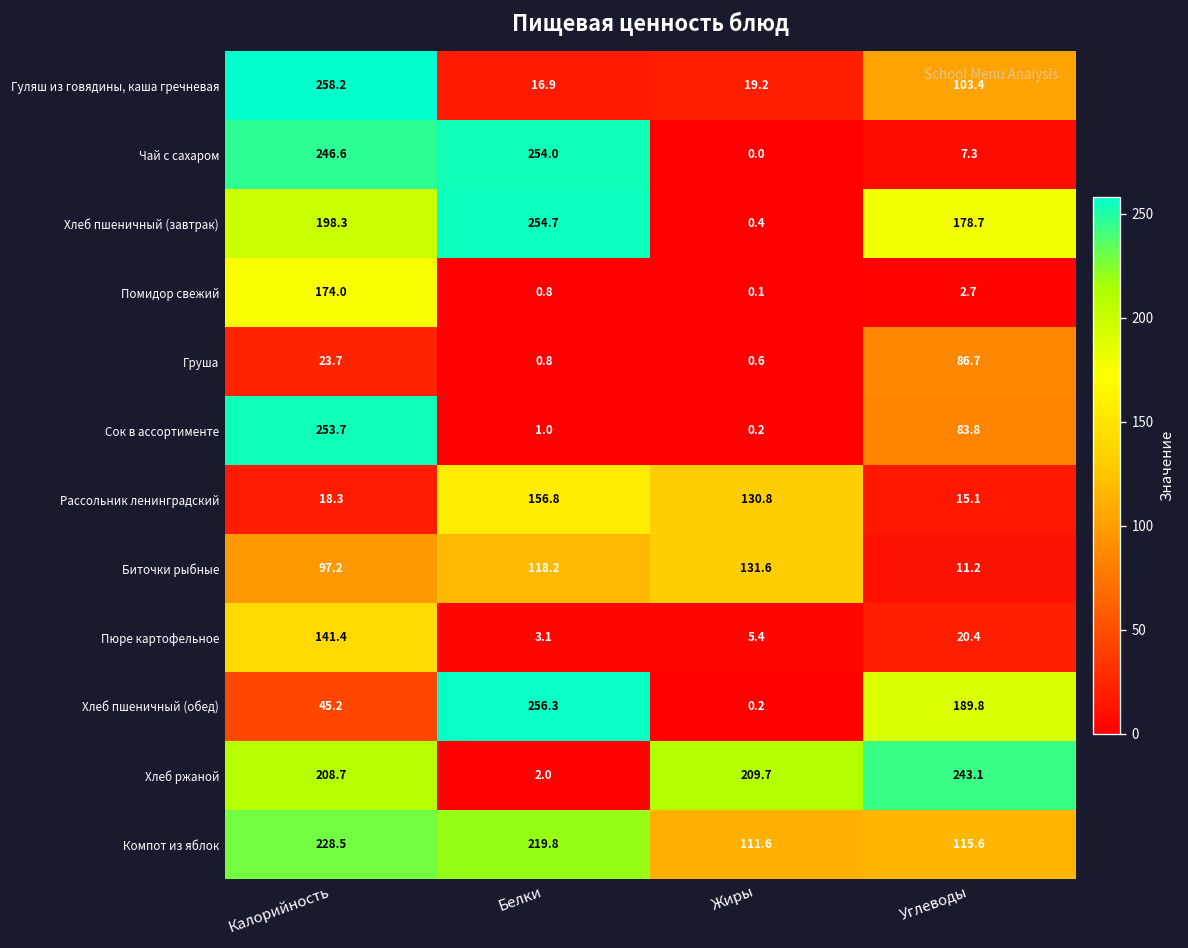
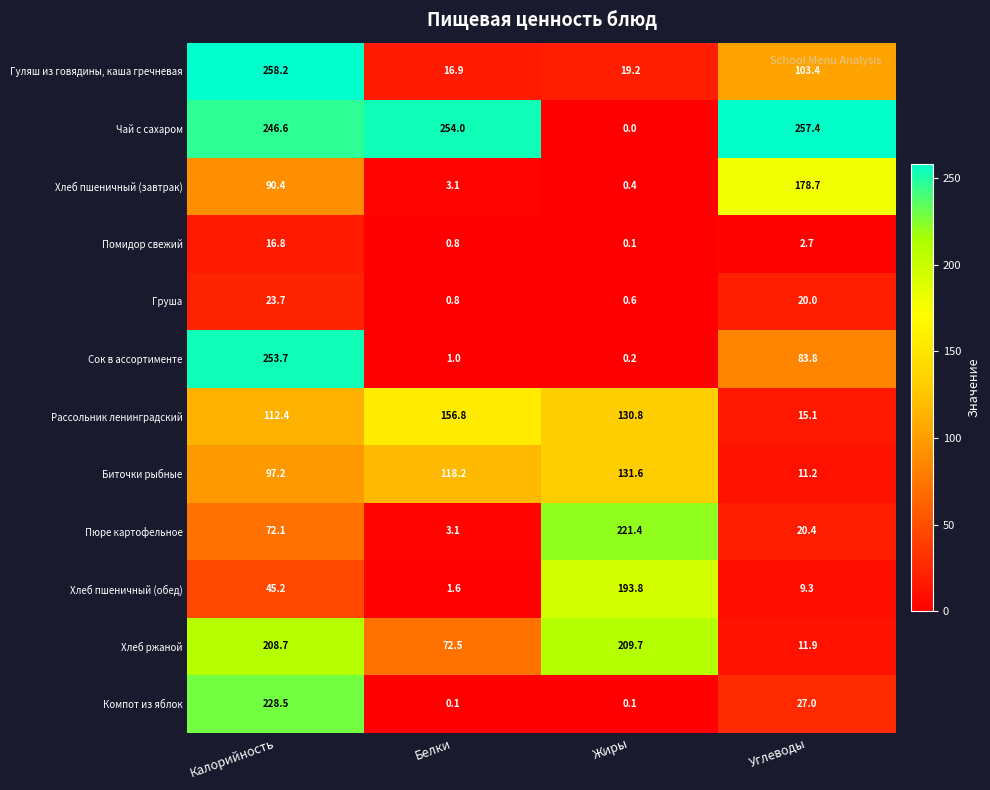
Чай с сахаром, Углеводы: 7.3 -> 257.4
Хлеб пшеничный (завтрак), Калорийность: 198.3 -> 90.4
Хлеб пшеничный (завтрак), Белки: 254.7 -> 3.1
Помидор свежий, Калорийность: 174.0 -> 16.8
Груша, Углеводы: 86.7 -> 20.0
Рассольник ленинградский, Калорийность: 18.3 -> 112.4
Пюре картофельное, Калорийность: 141.4 -> 72.1
Пюре картофельное, Жиры: 5.4 -> 221.4
Хлеб пшеничный (обед), Белки: 256.3 -> 1.6
Хлеб пшеничный (обед), Жиры: 0.2 -> 193.8
Хлеб пшеничный (обед), Углеводы: 189.8 -> 9.3
Хлеб ржаной, Белки: 2.0 -> 72.5
Хлеб ржаной, Углеводы: 243.1 -> 11.9
Компот из яблок, Белки: 219.8 -> 0.1
Компот из яблок, Жиры: 111.6 -> 0.1
Компот из яблок, Углеводы: 115.6 -> 27.0
